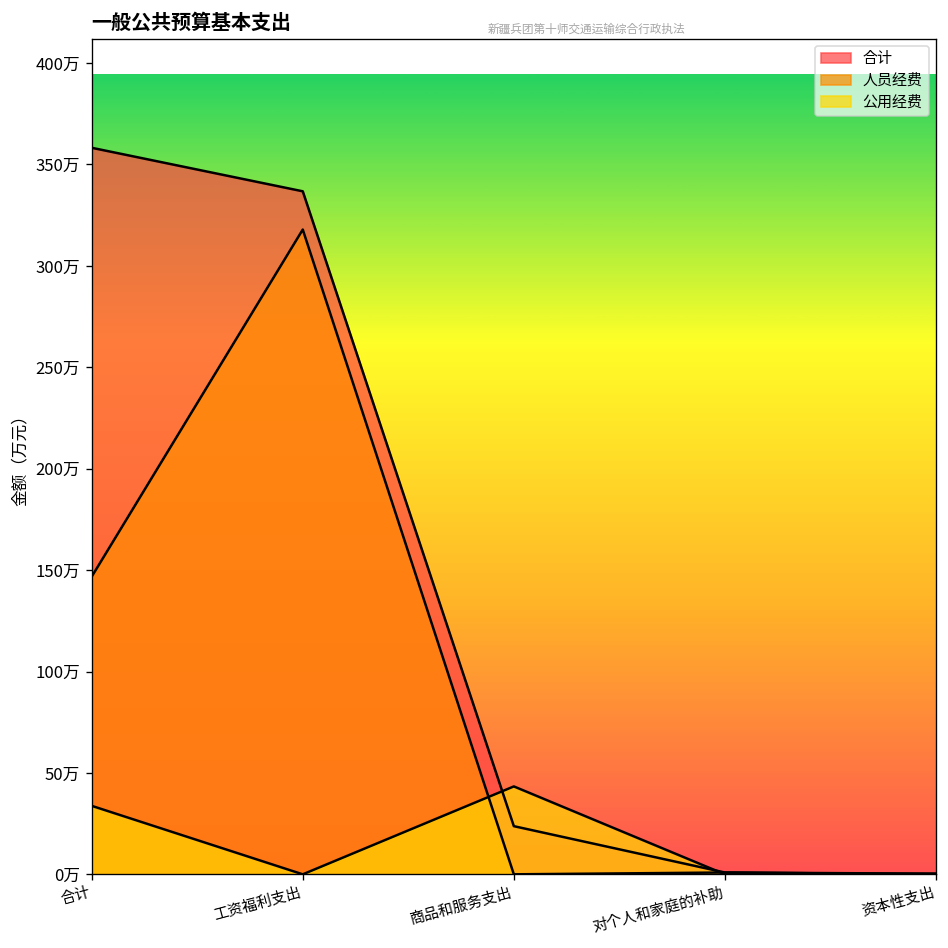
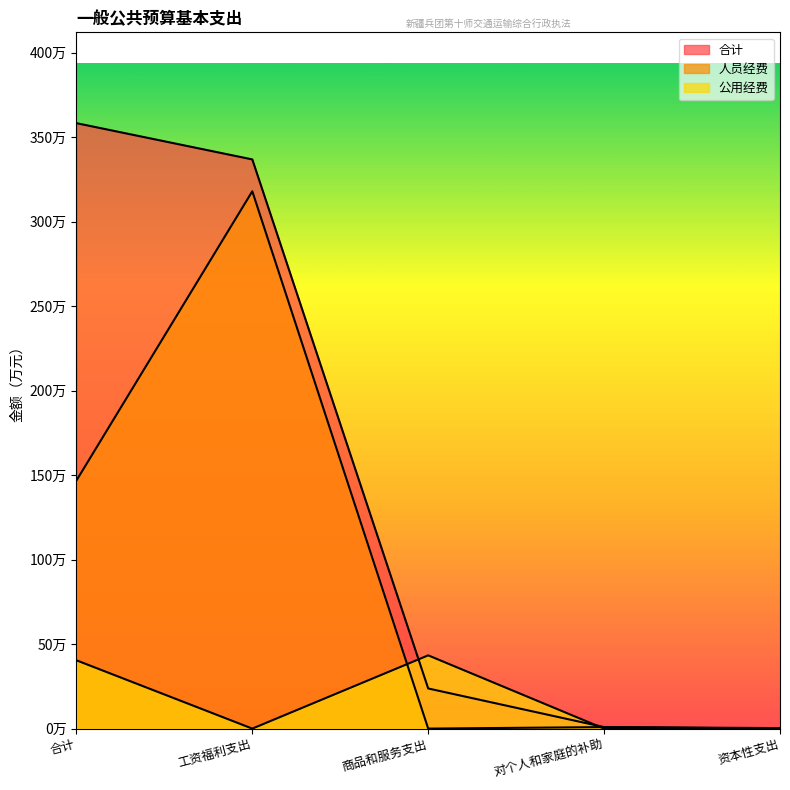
公用经费, 合计: 34万 -> 40万
